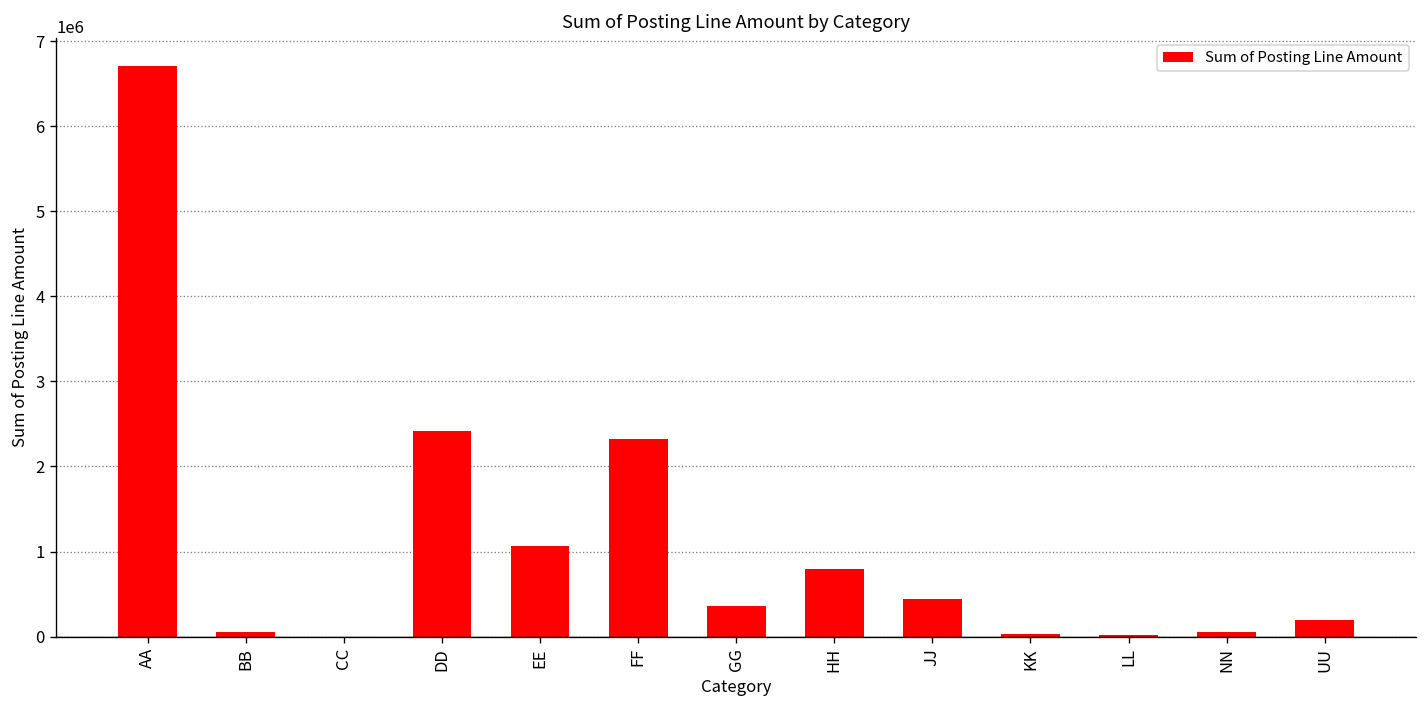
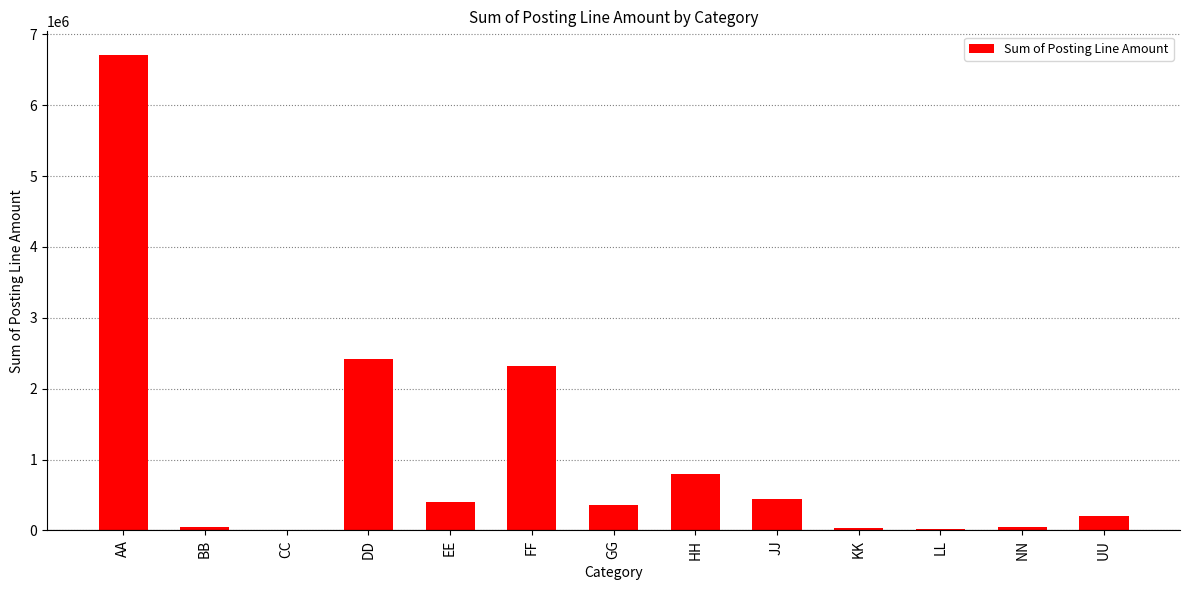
EE: 1100000 -> 400000
